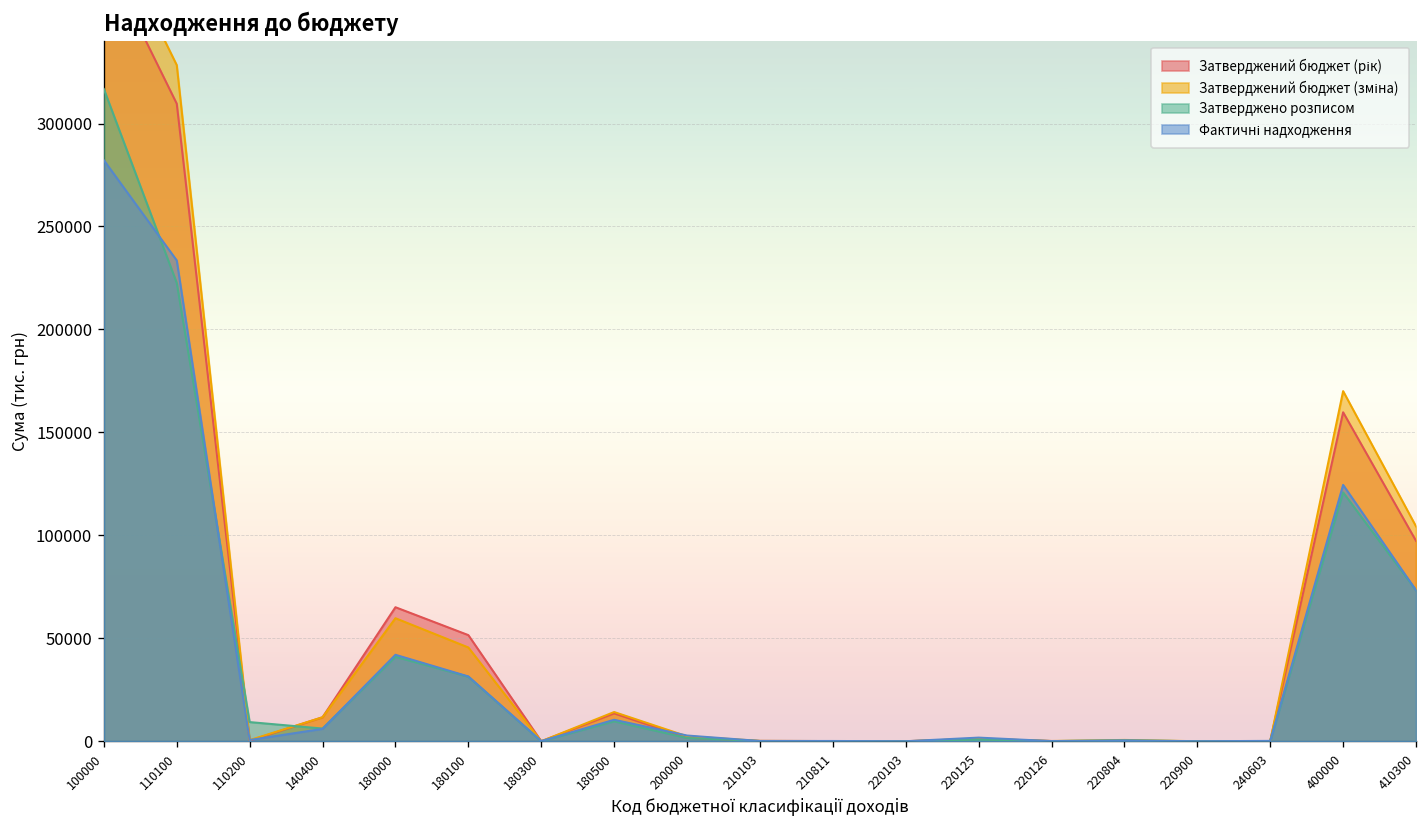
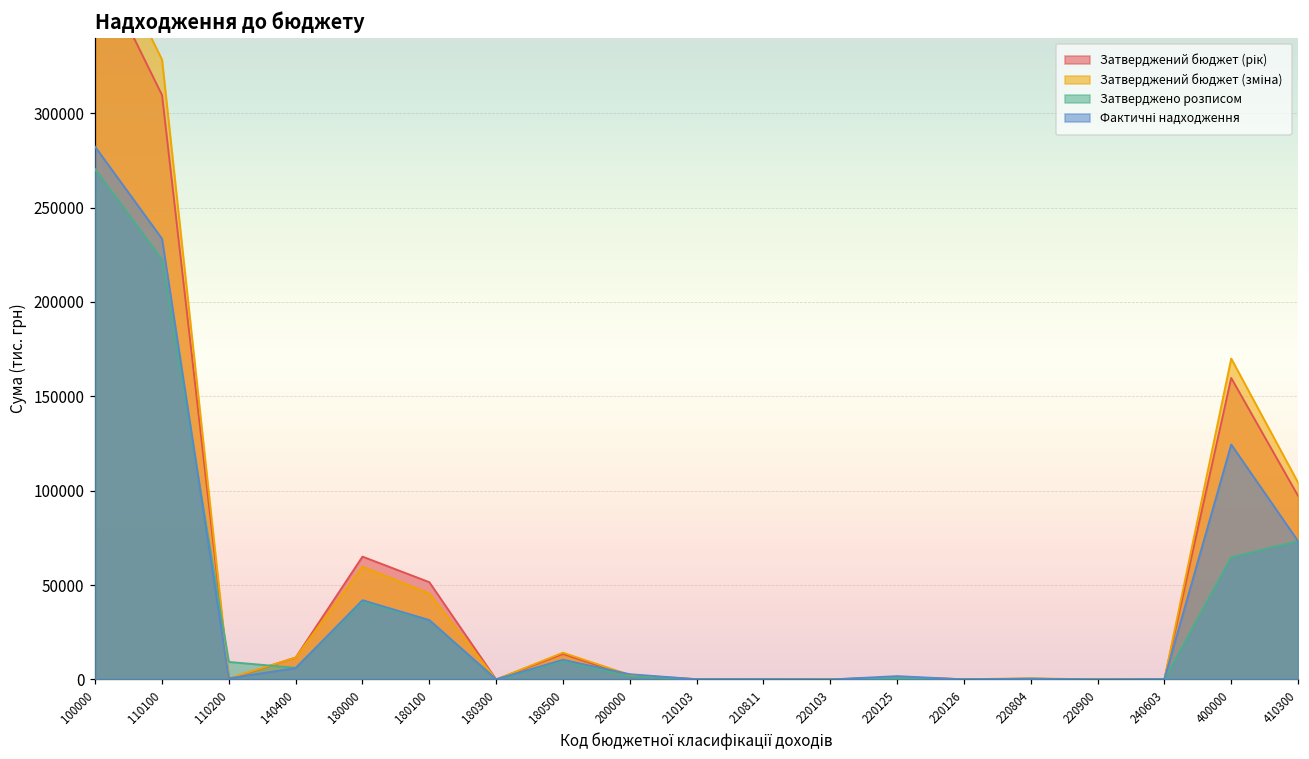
Затверджено розписом, 100000: 317000 -> 270000
Затверджено розписом, 400000: 121000 -> 65000
